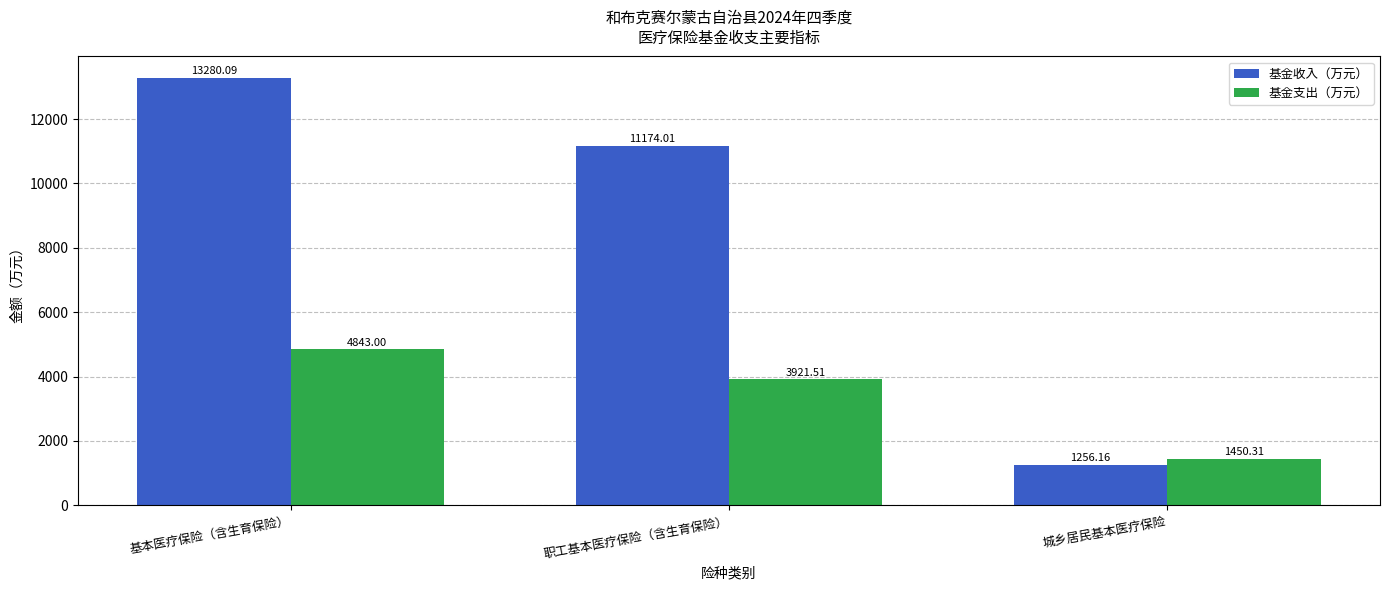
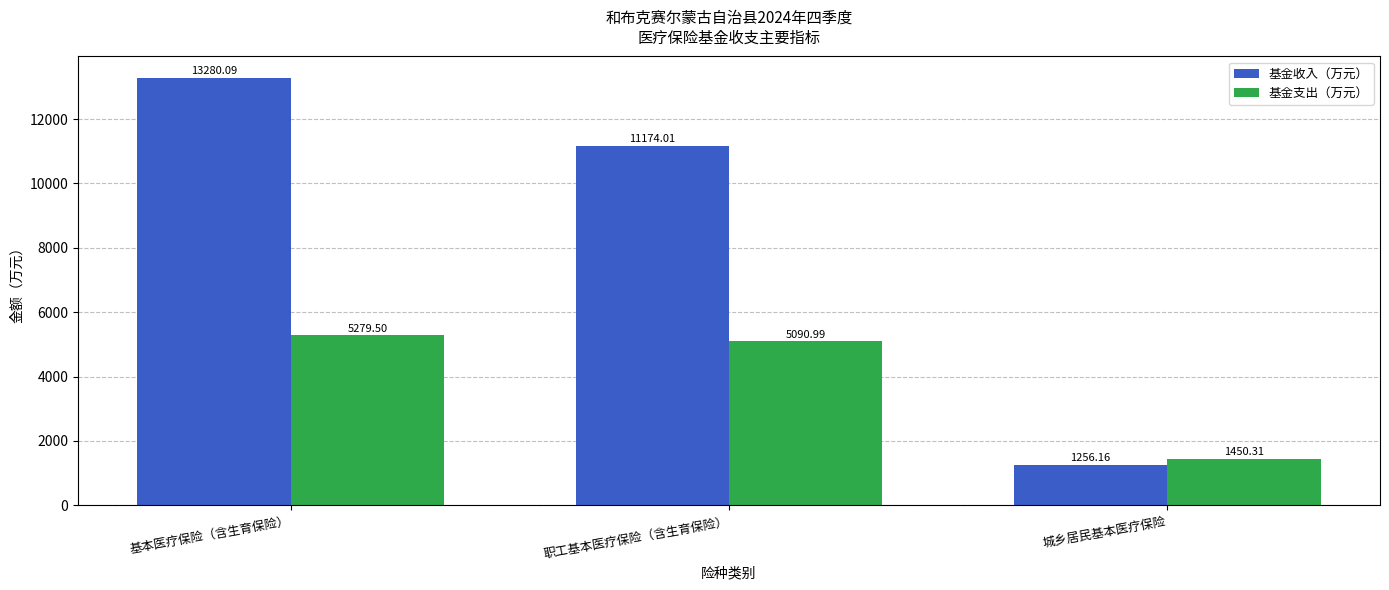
基金支出（万元）, 基本医疗保险（含生育保险）: 4843.00 -> 5279.50
基金支出（万元）, 职工基本医疗保险（含生育保险）: 3921.51 -> 5090.99
